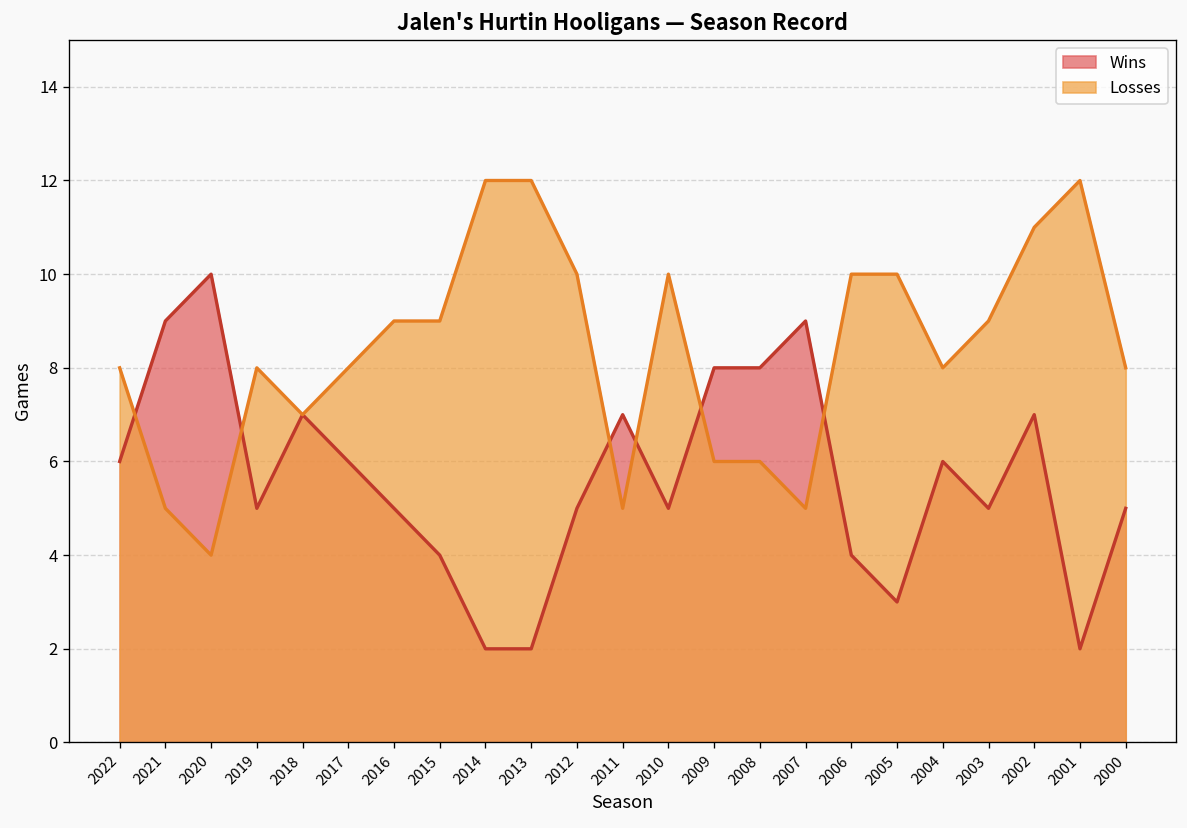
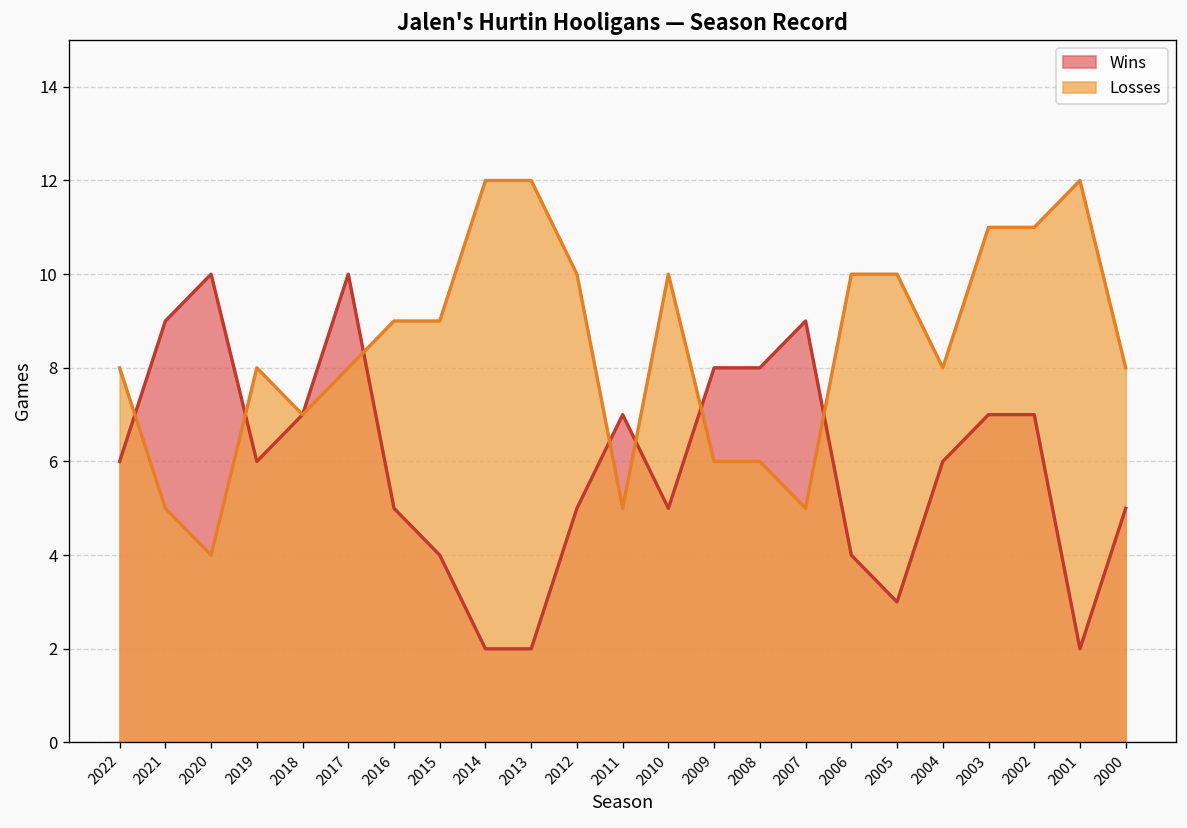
Wins, 2019: 5 -> 6
Wins, 2017: 6 -> 10
Wins, 2003: 5 -> 7
Losses, 2003: 9 -> 11
